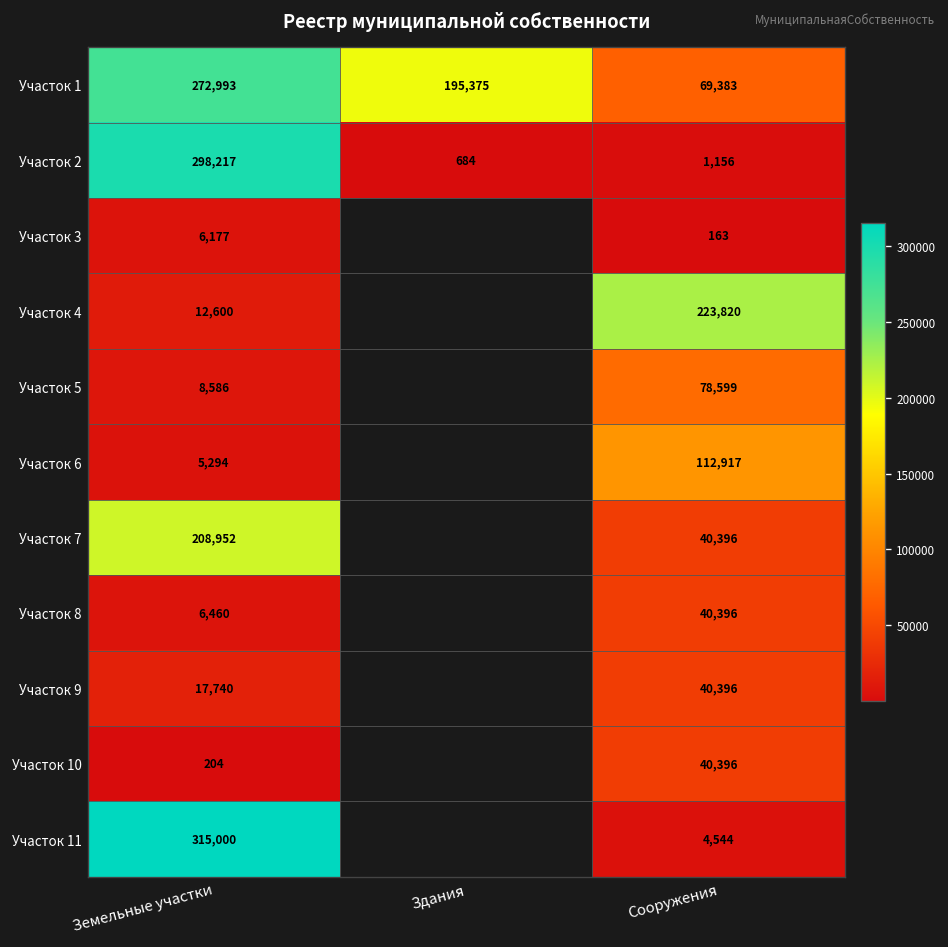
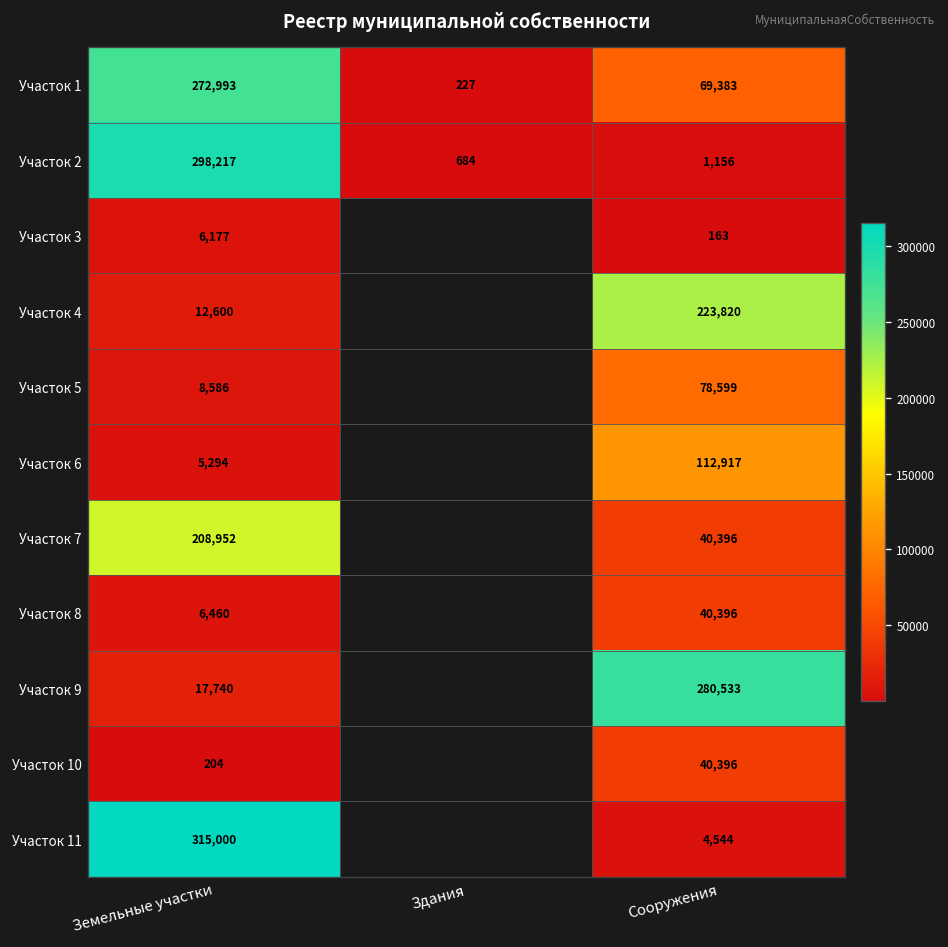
Участок 1, Здания: 195,375 -> 227
Участок 9, Сооружения: 40,396 -> 280,533
